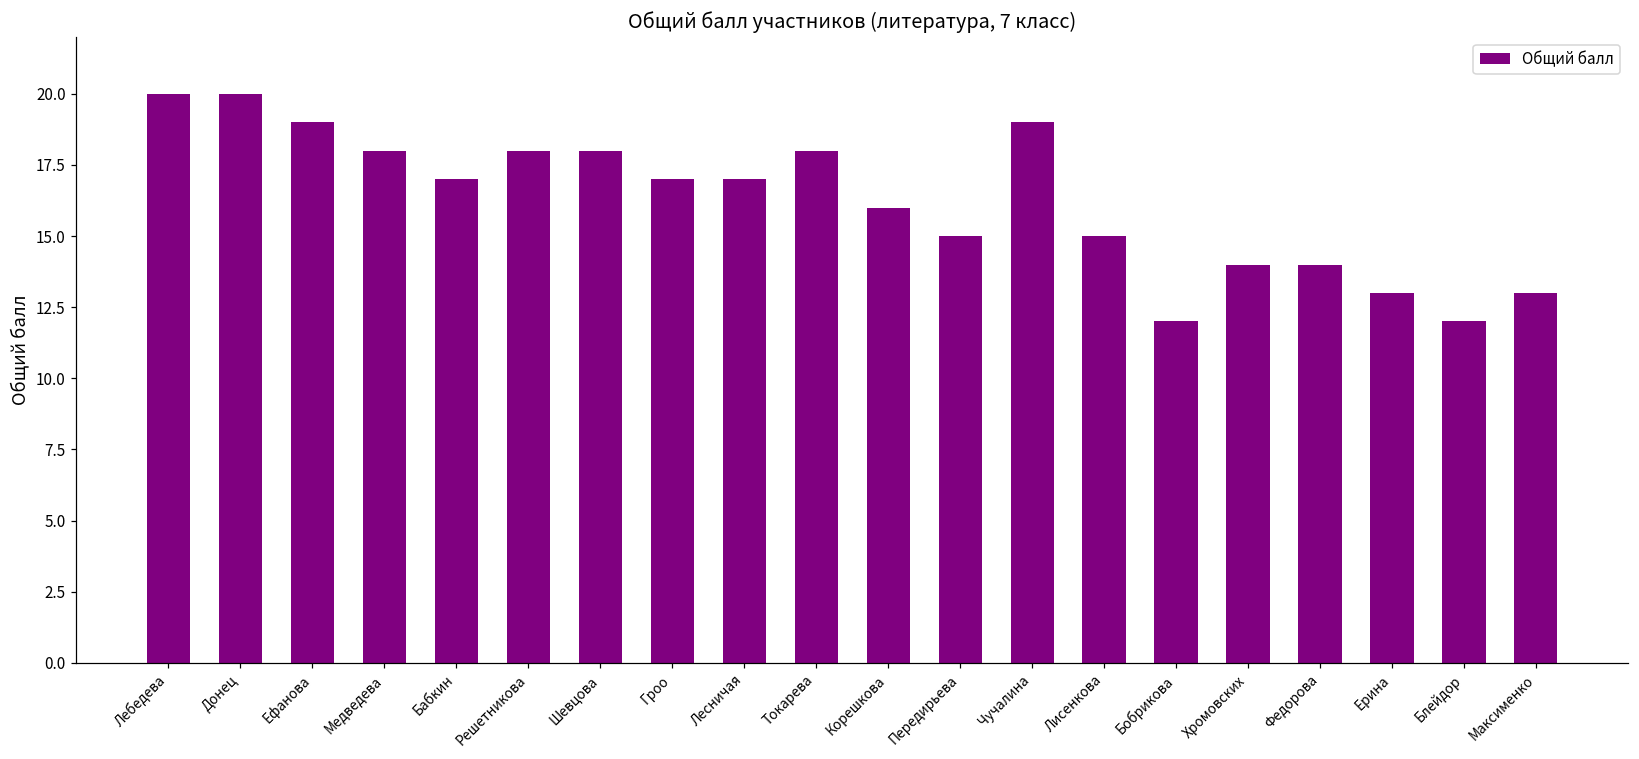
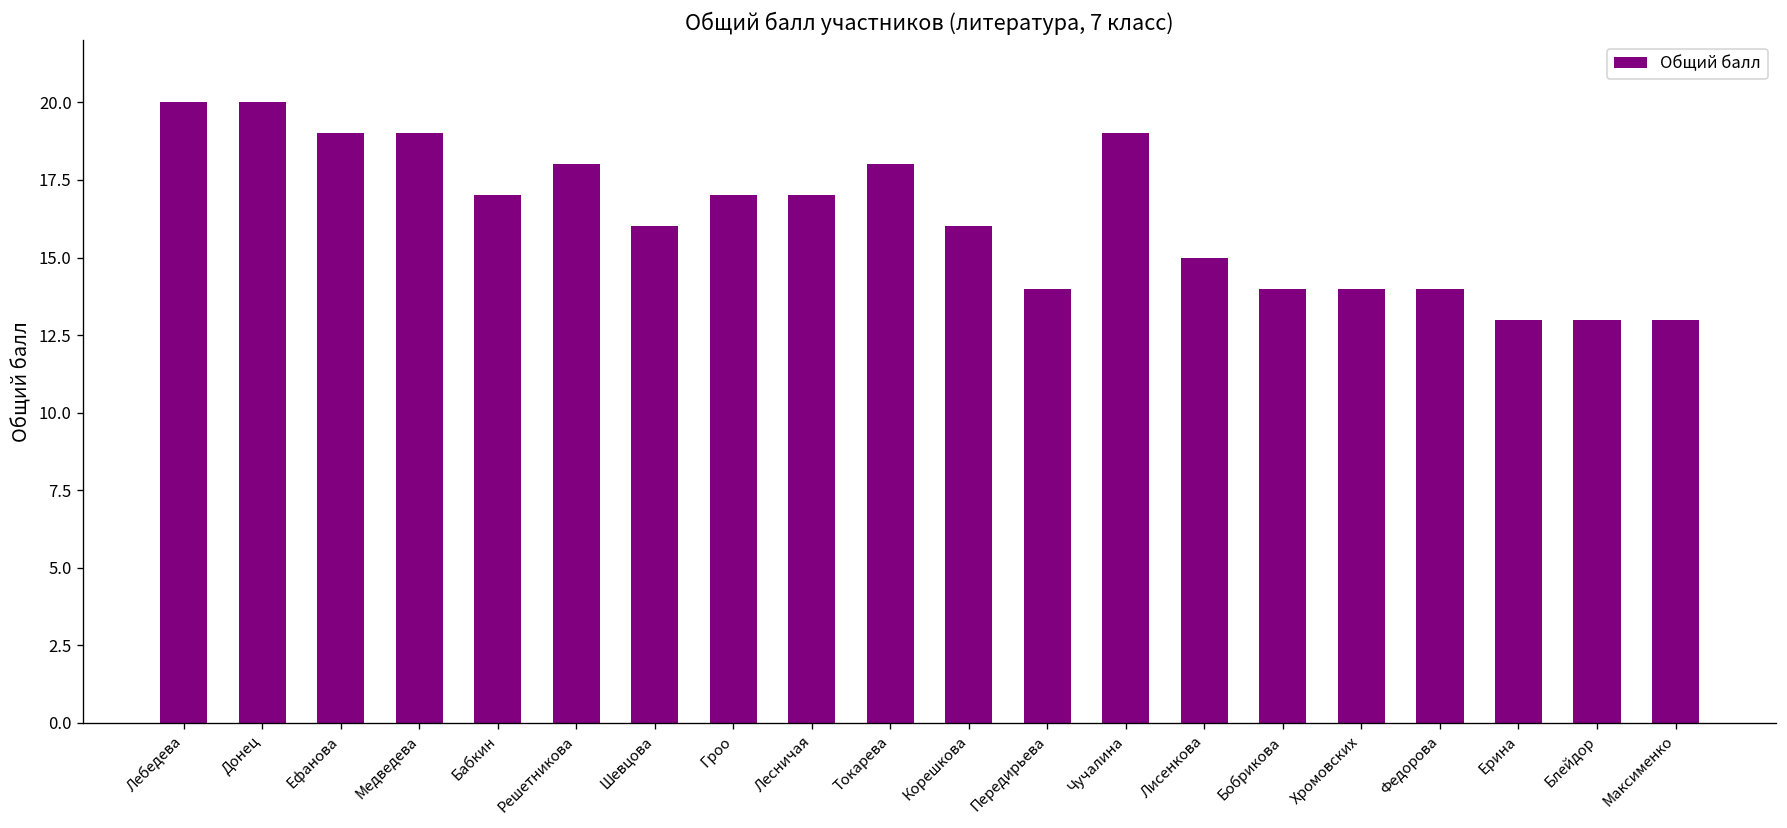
Медведева: 18 -> 19
Шевцова: 18 -> 16
Передирьева: 15 -> 14
Бобрикова: 12 -> 14
Блейдор: 12 -> 13
